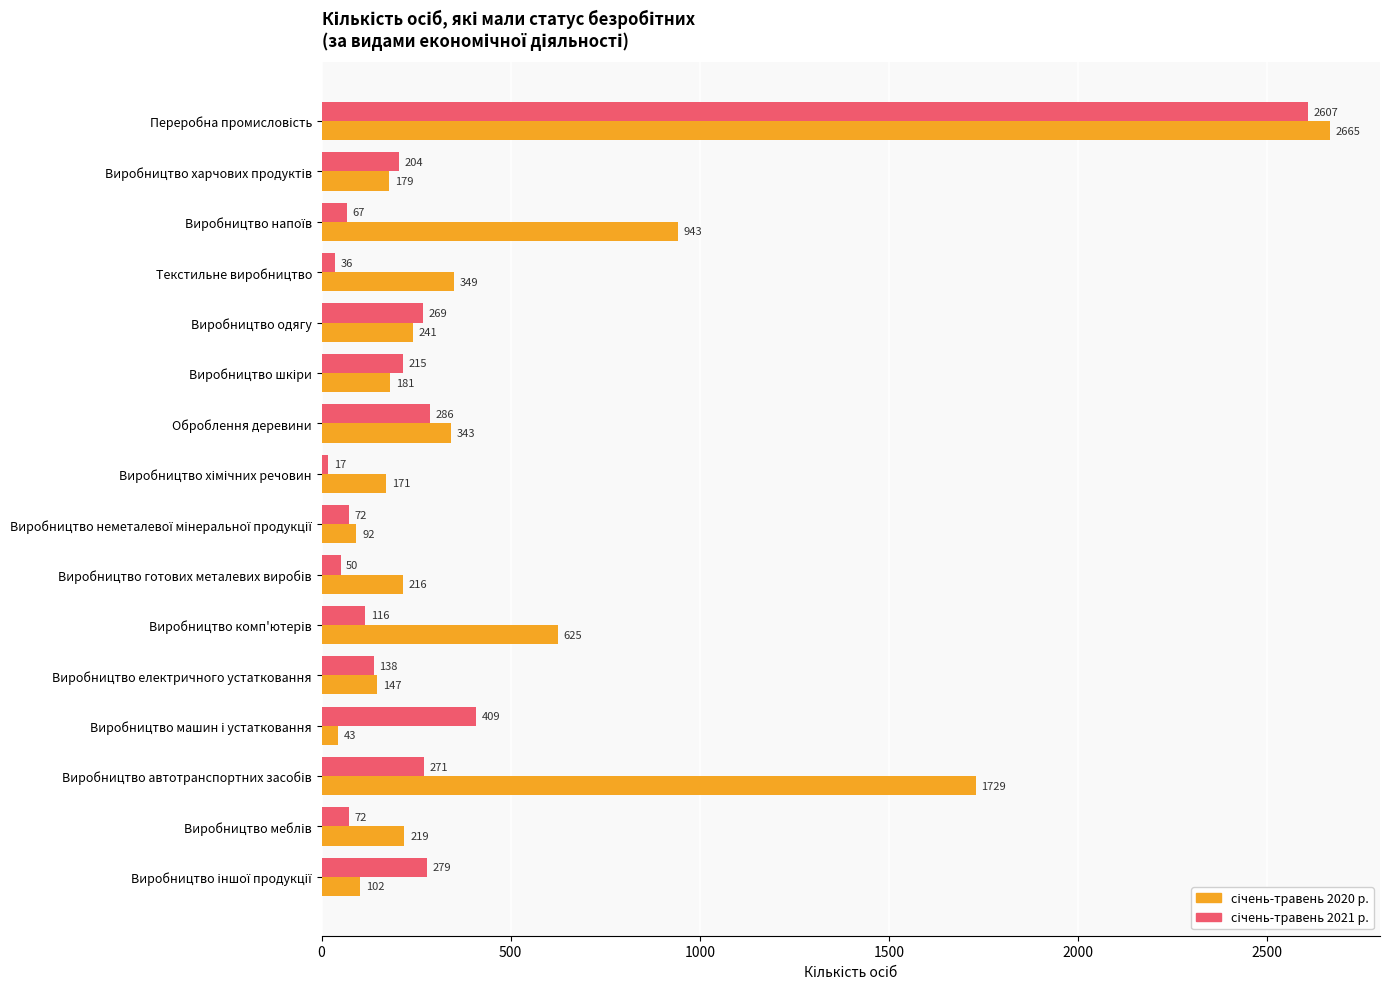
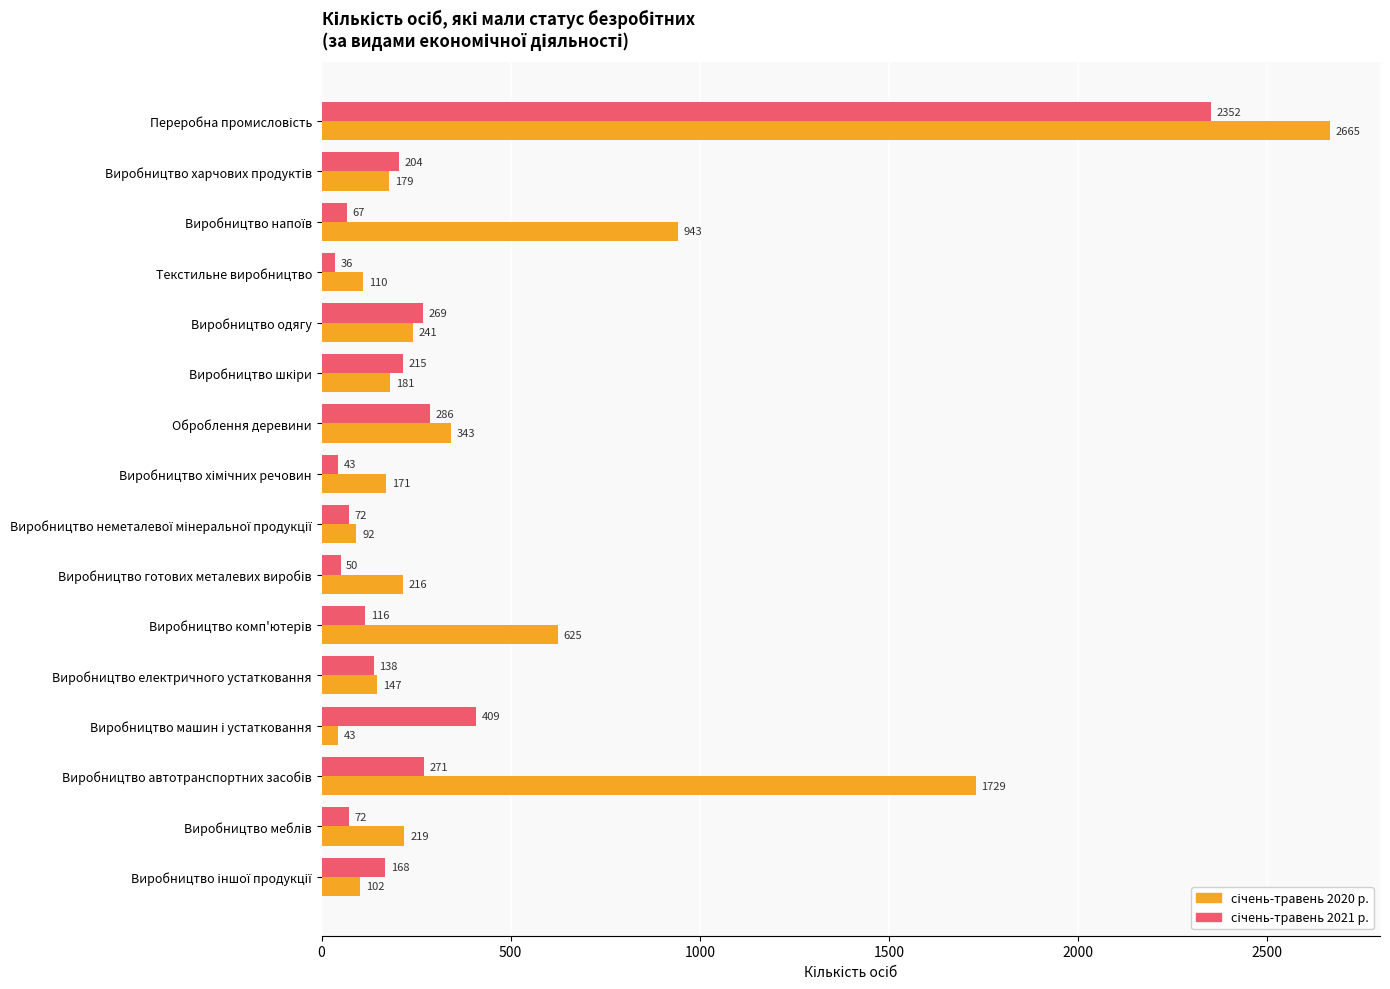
січень-травень 2021 р., Переробна промисловість: 2607 -> 2352
січень-травень 2020 р., Текстильне виробництво: 349 -> 110
січень-травень 2021 р., Виробництво хімічних речовин: 17 -> 43
січень-травень 2021 р., Виробництво іншої продукції: 279 -> 168
